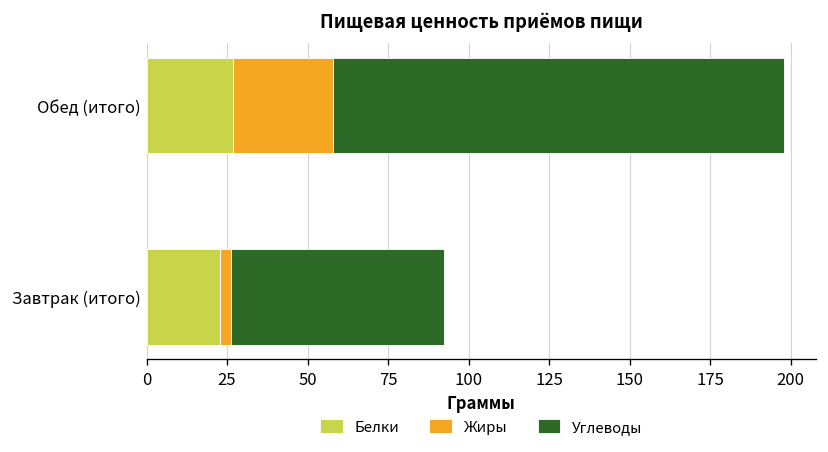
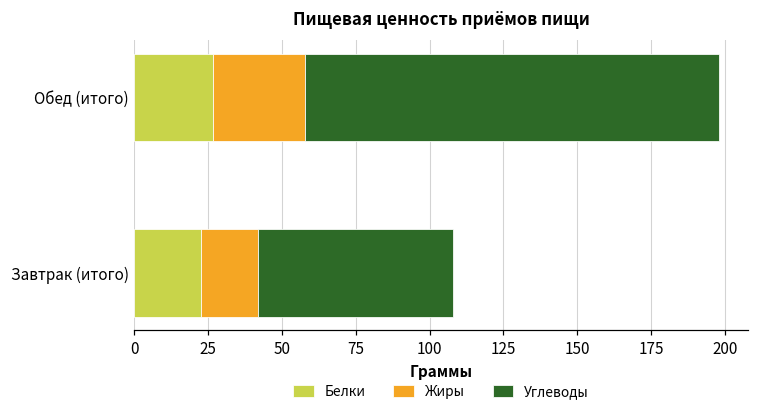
Жиры, Завтрак (итого): 4 -> 19
